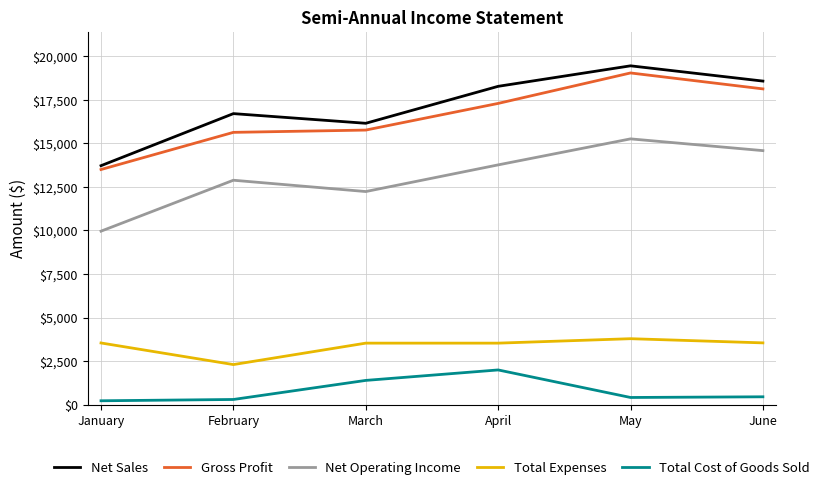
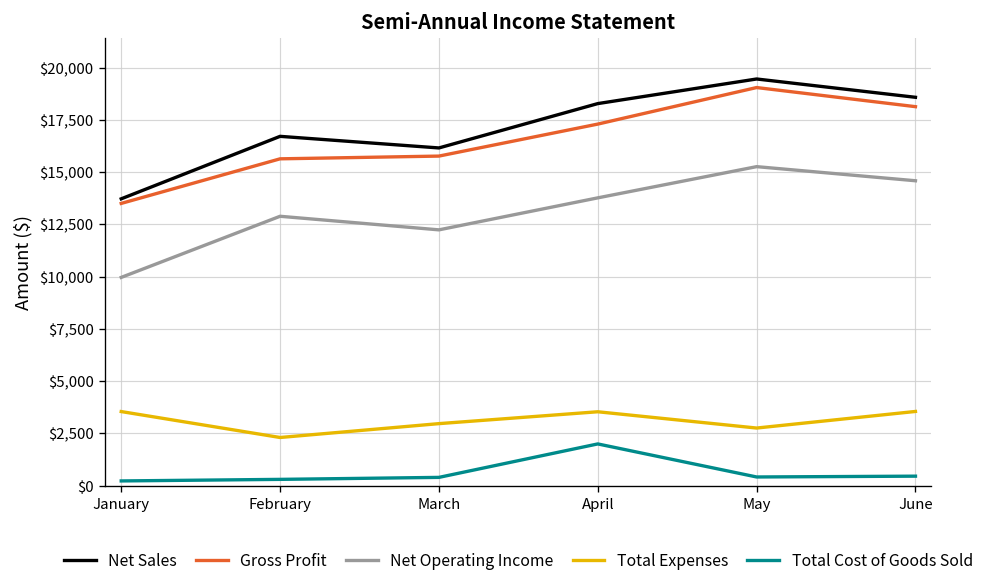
Total Expenses, March: $3,500 -> $3,000
Total Cost of Goods Sold, March: $1,400 -> $400
Total Expenses, May: $3,800 -> $2,800
